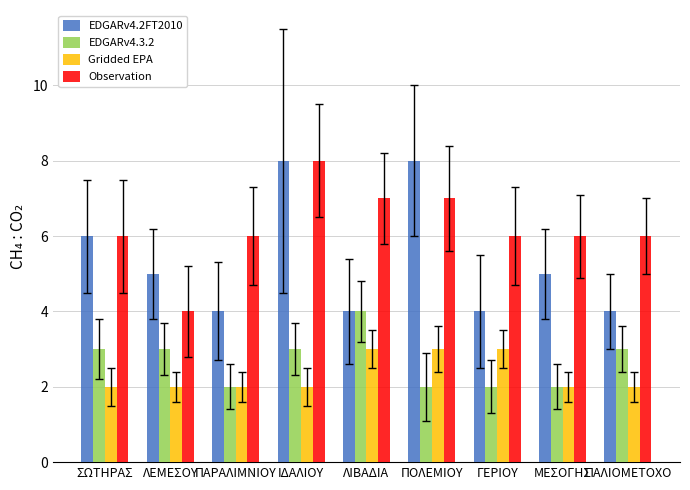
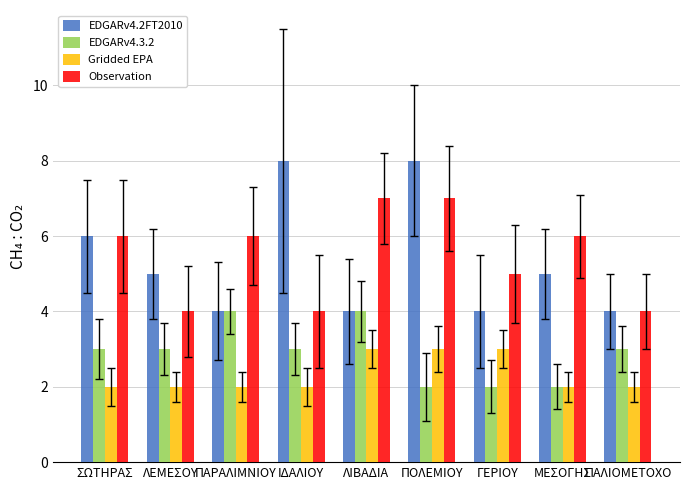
EDGARv4.3.2, ΠΑΡΑΛΙΜΝΙΟΥ: 2 -> 4
Observation, ΙΔΑΛΙΟΥ: 8 -> 4
Observation, ΓΕΡΙΟΥ: 6 -> 5
Observation, ΠΑΛΙΟΜΕΤΟΧΟ: 6 -> 4
